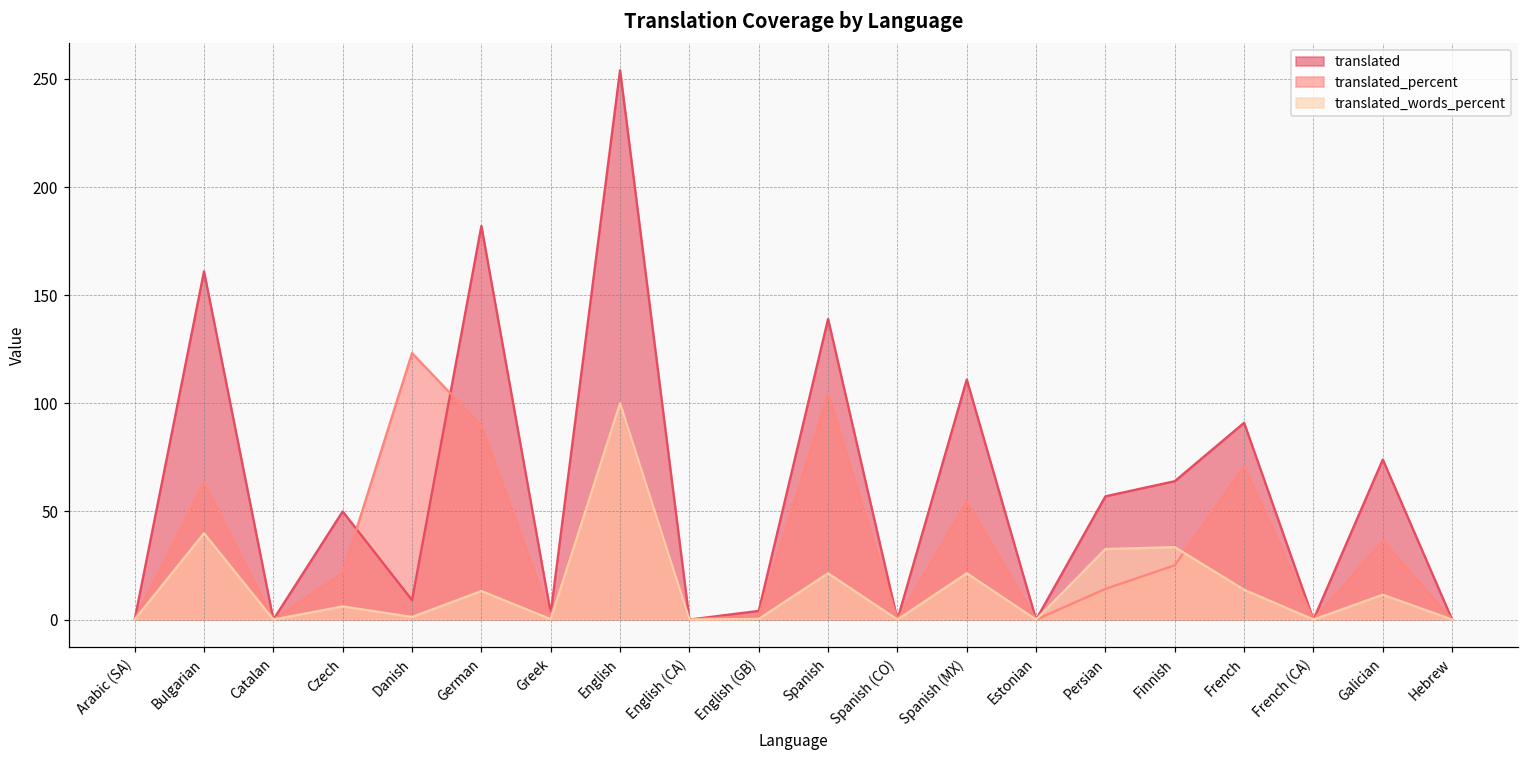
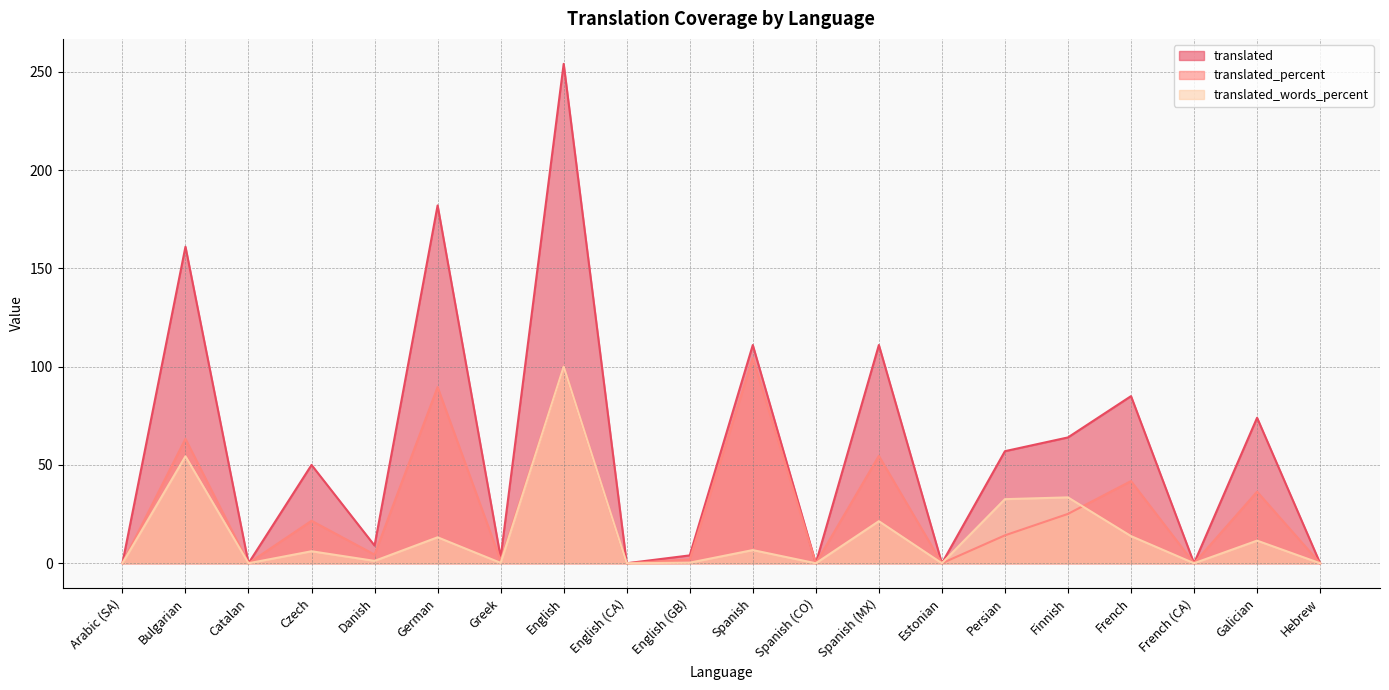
translated_words_percent, Bulgarian: 40 -> 54
translated_percent, Danish: 123 -> 4
translated, Spanish: 139 -> 111
translated_words_percent, Spanish: 21 -> 7
translated, French: 91 -> 85
translated_percent, French: 71 -> 42
